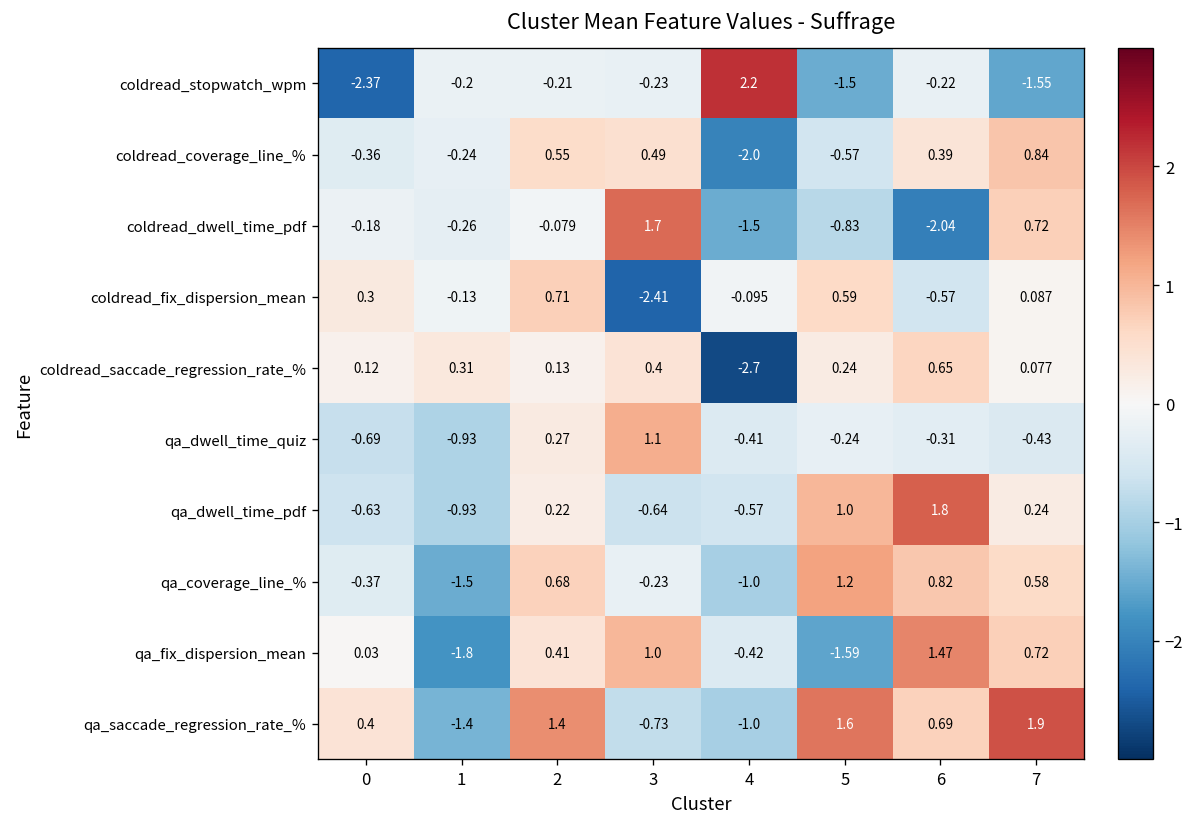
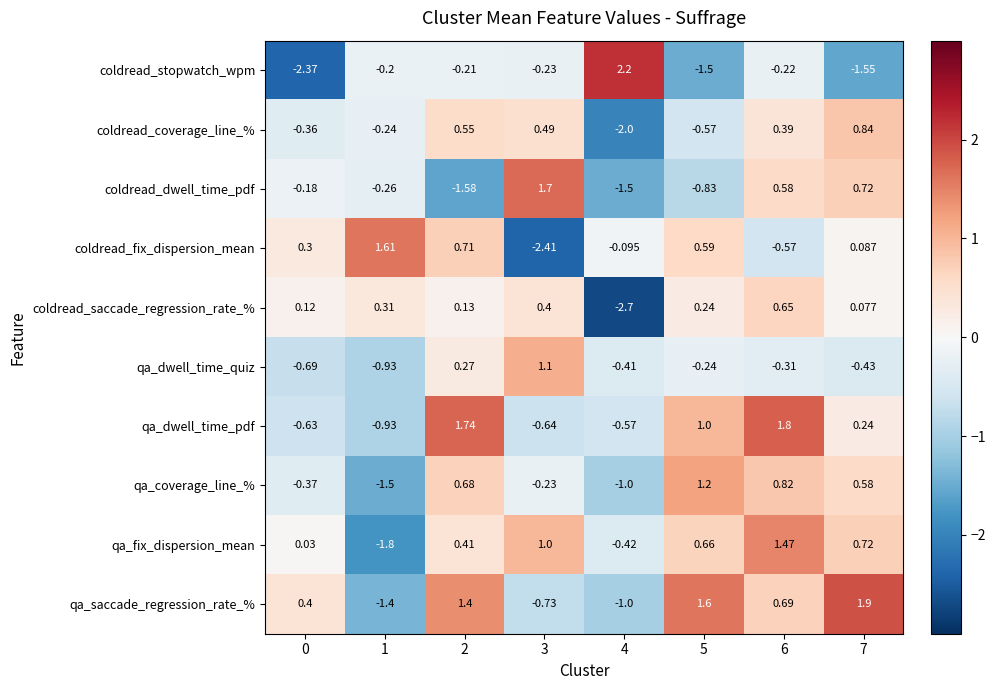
coldread_dwell_time_pdf, 2: -0.079 -> -1.58
coldread_dwell_time_pdf, 6: -2.04 -> 0.58
coldread_fix_dispersion_mean, 1: -0.13 -> 1.61
qa_dwell_time_pdf, 2: 0.22 -> 1.74
qa_fix_dispersion_mean, 5: -1.59 -> 0.66
